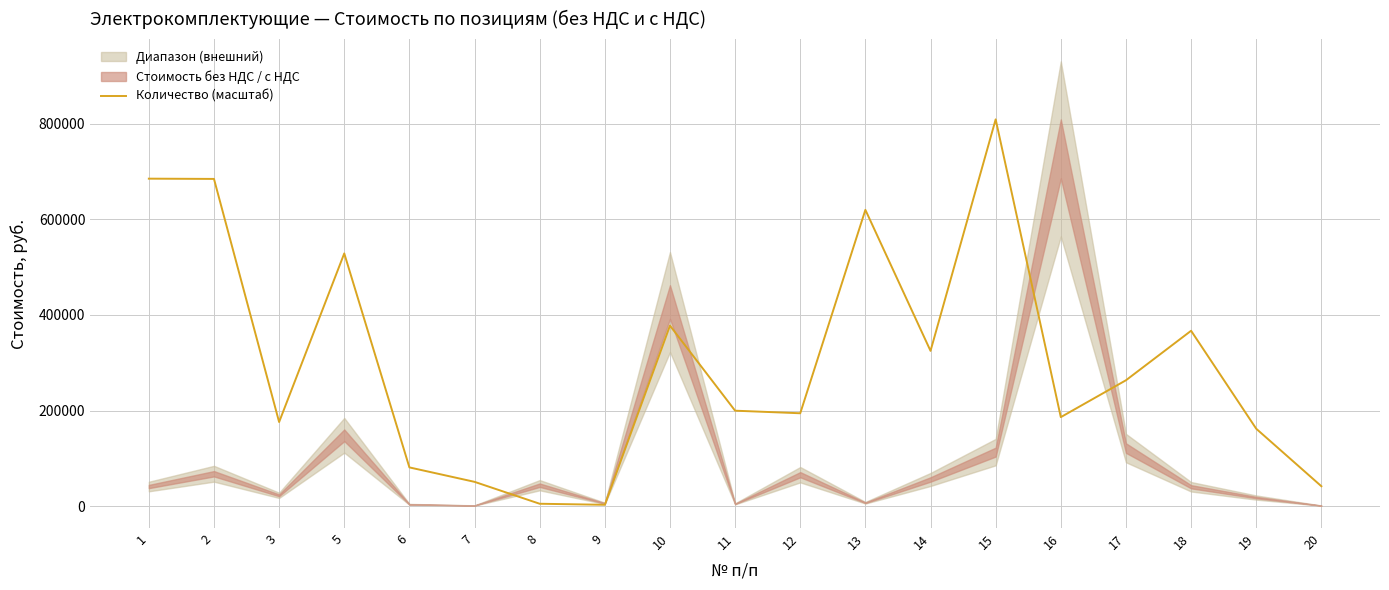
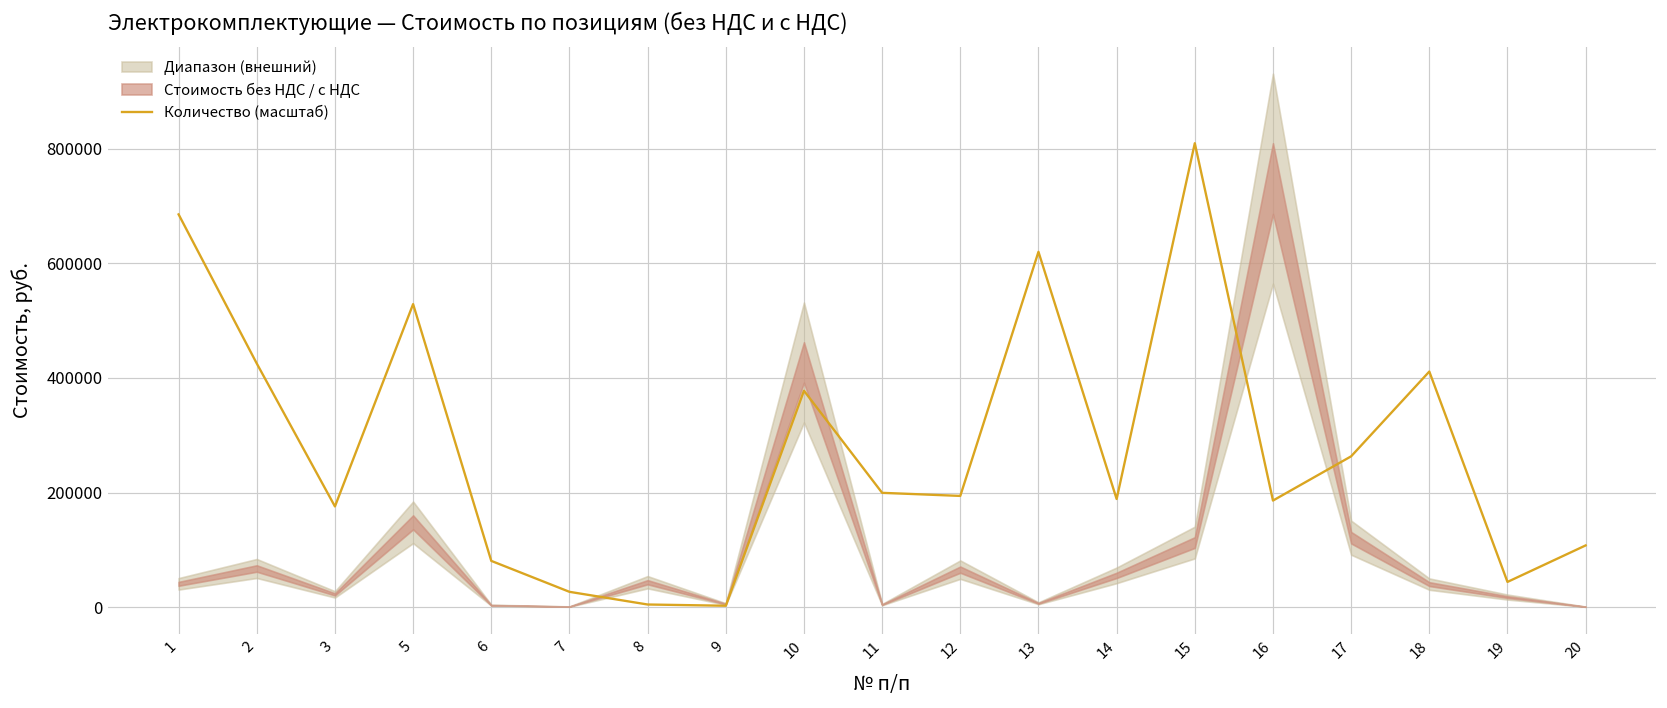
Количество (масштаб), 2: 680000 -> 430000
Количество (масштаб), 7: 50000 -> 30000
Количество (масштаб), 14: 320000 -> 190000
Количество (масштаб), 18: 370000 -> 410000
Количество (масштаб), 19: 160000 -> 40000
Количество (масштаб), 20: 40000 -> 110000
